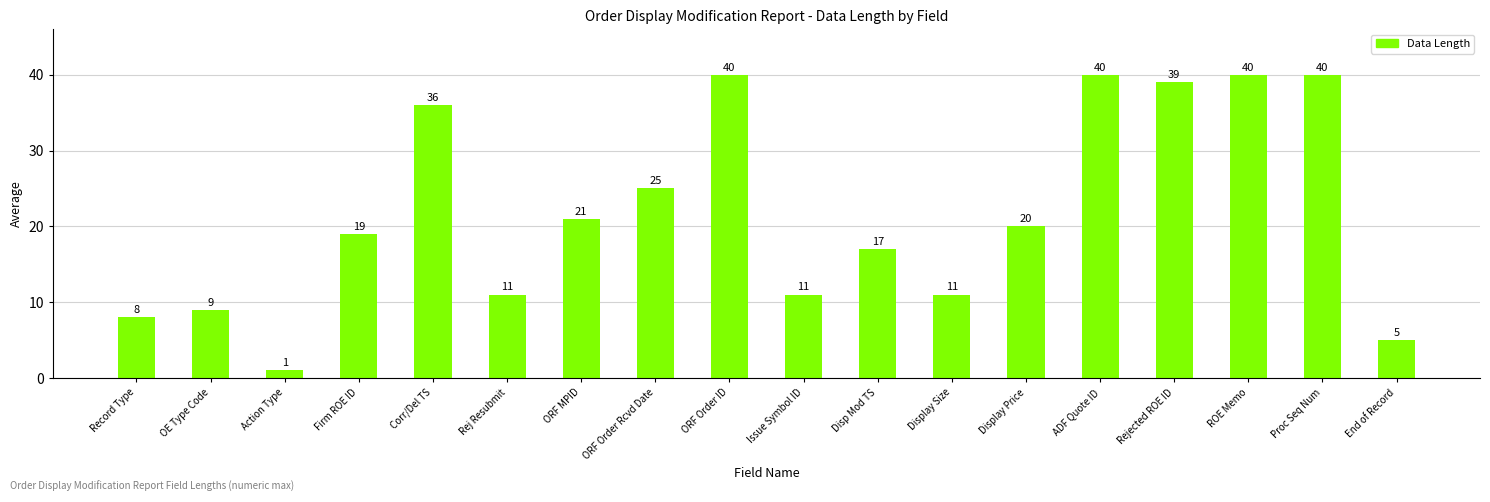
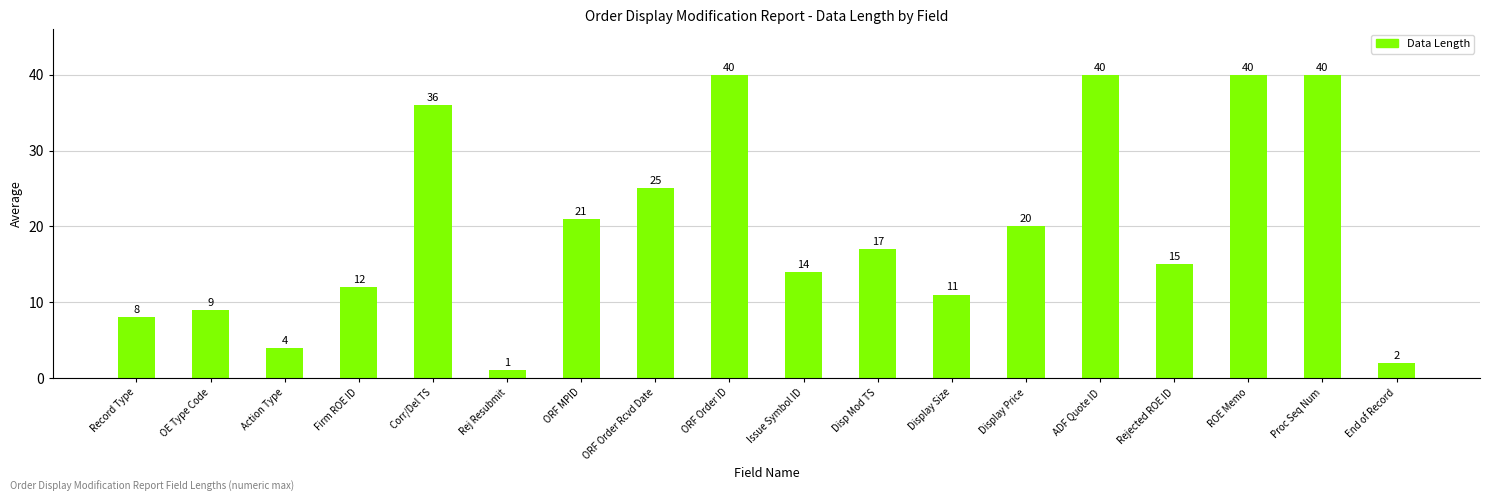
Action Type: 1 -> 4
Firm ROE ID: 19 -> 12
Rej Resubmit: 11 -> 1
Issue Symbol ID: 11 -> 14
Rejected ROE ID: 39 -> 15
End of Record: 5 -> 2
